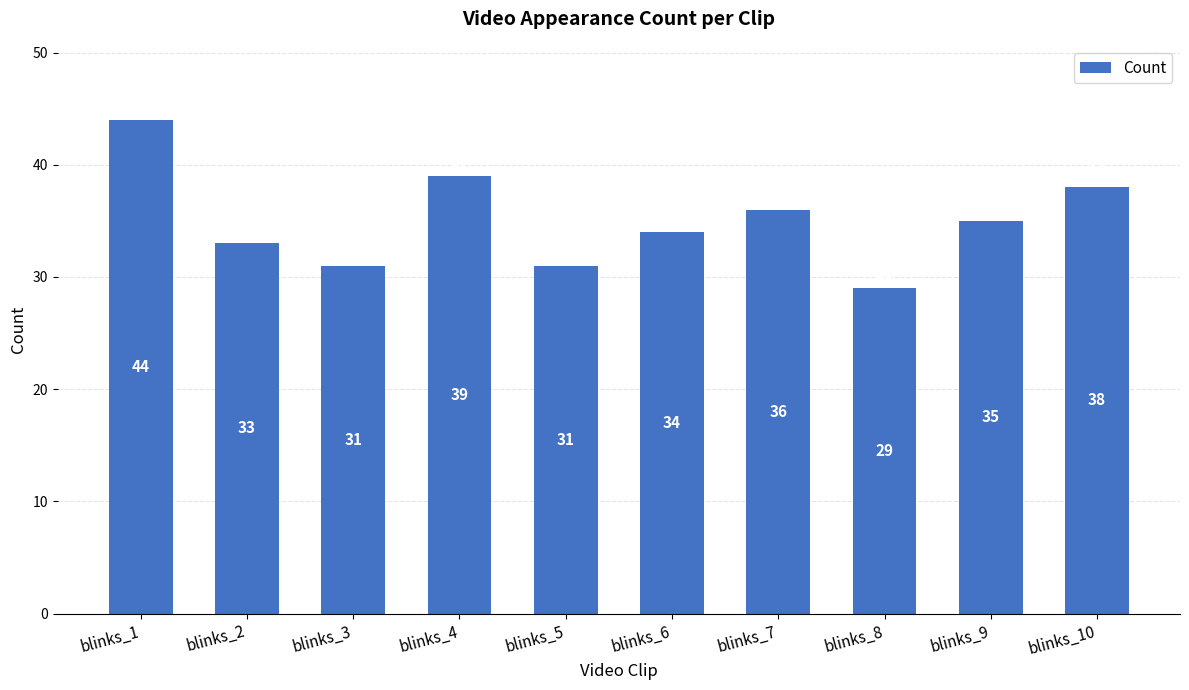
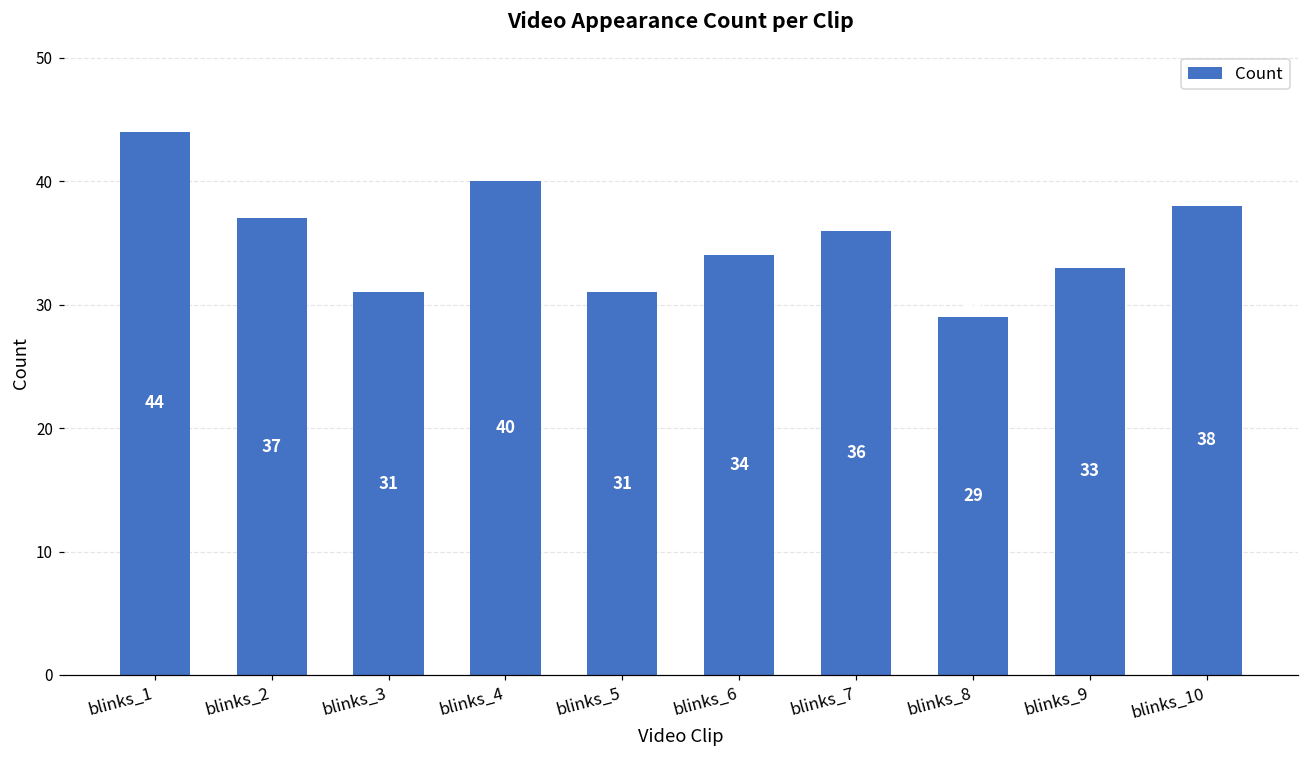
blinks_2: 33 -> 37
blinks_4: 39 -> 40
blinks_9: 35 -> 33
